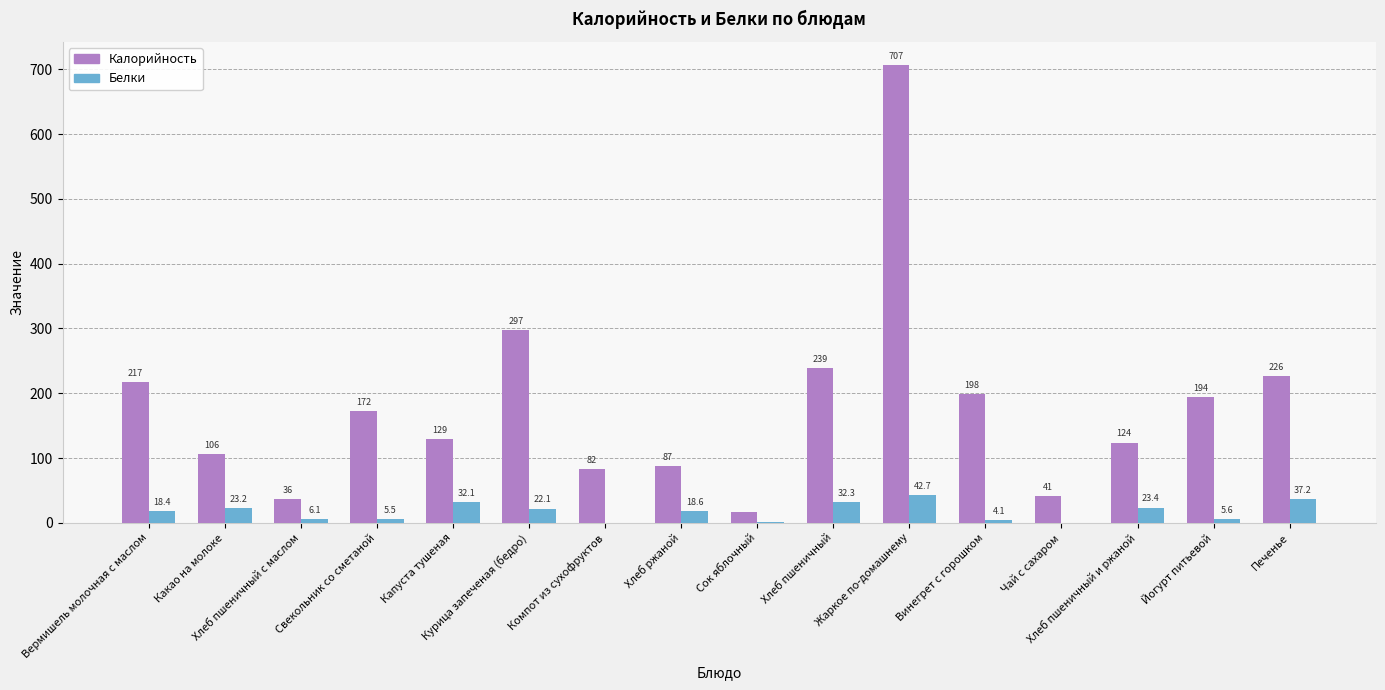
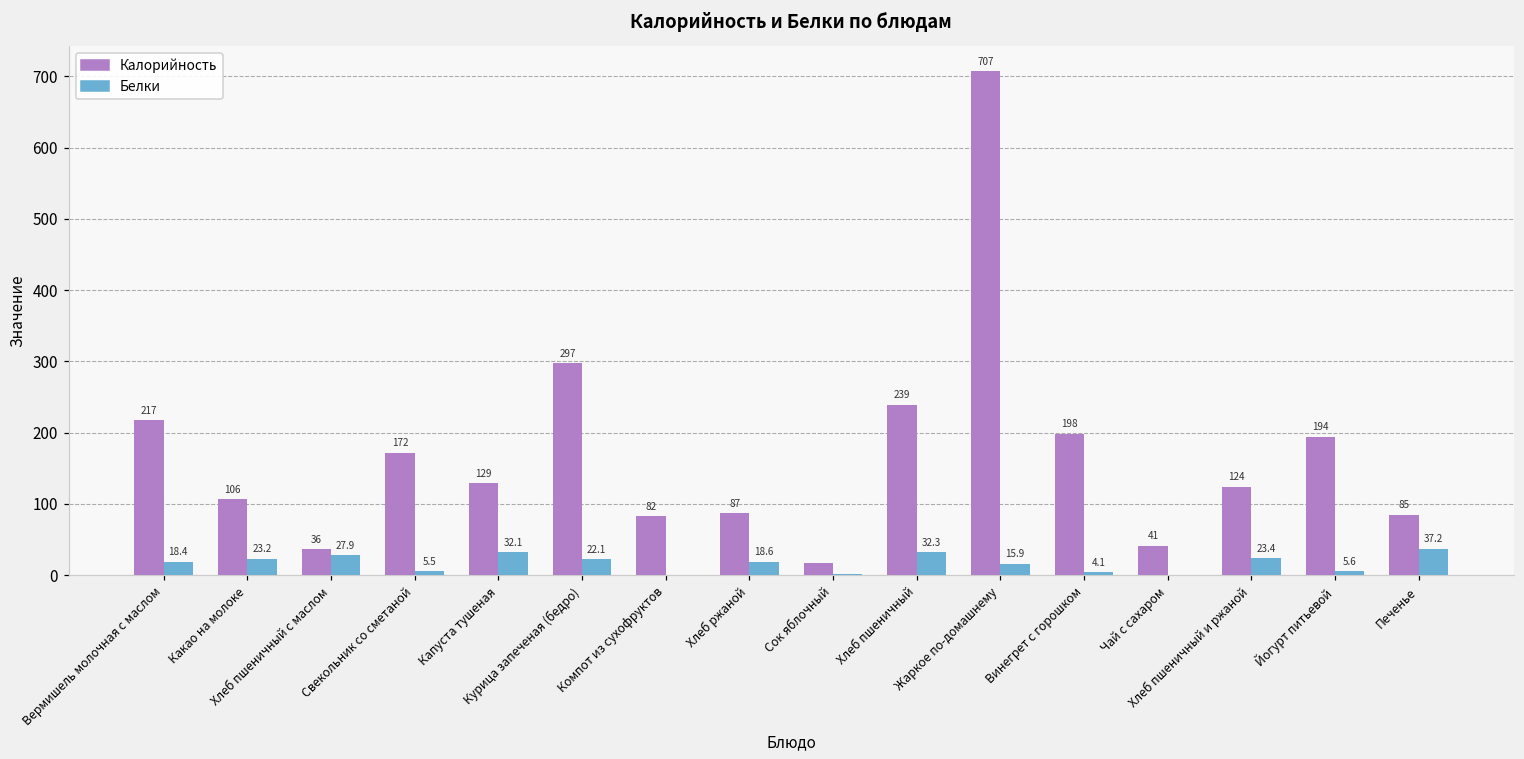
Белки, Хлеб пшеничный с маслом: 6.1 -> 27.9
Белки, Жаркое по-домашнему: 42.7 -> 15.9
Калорийность, Печенье: 226 -> 85
